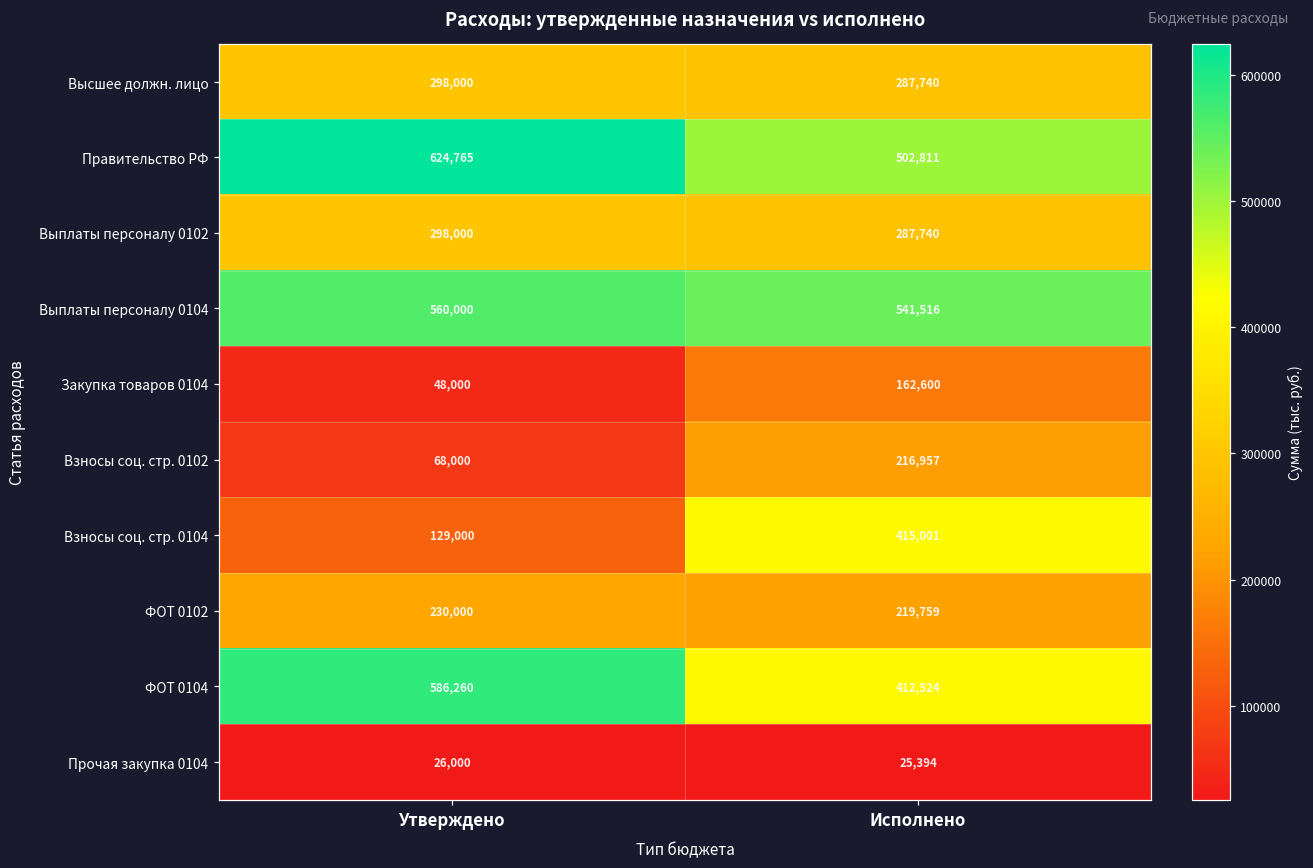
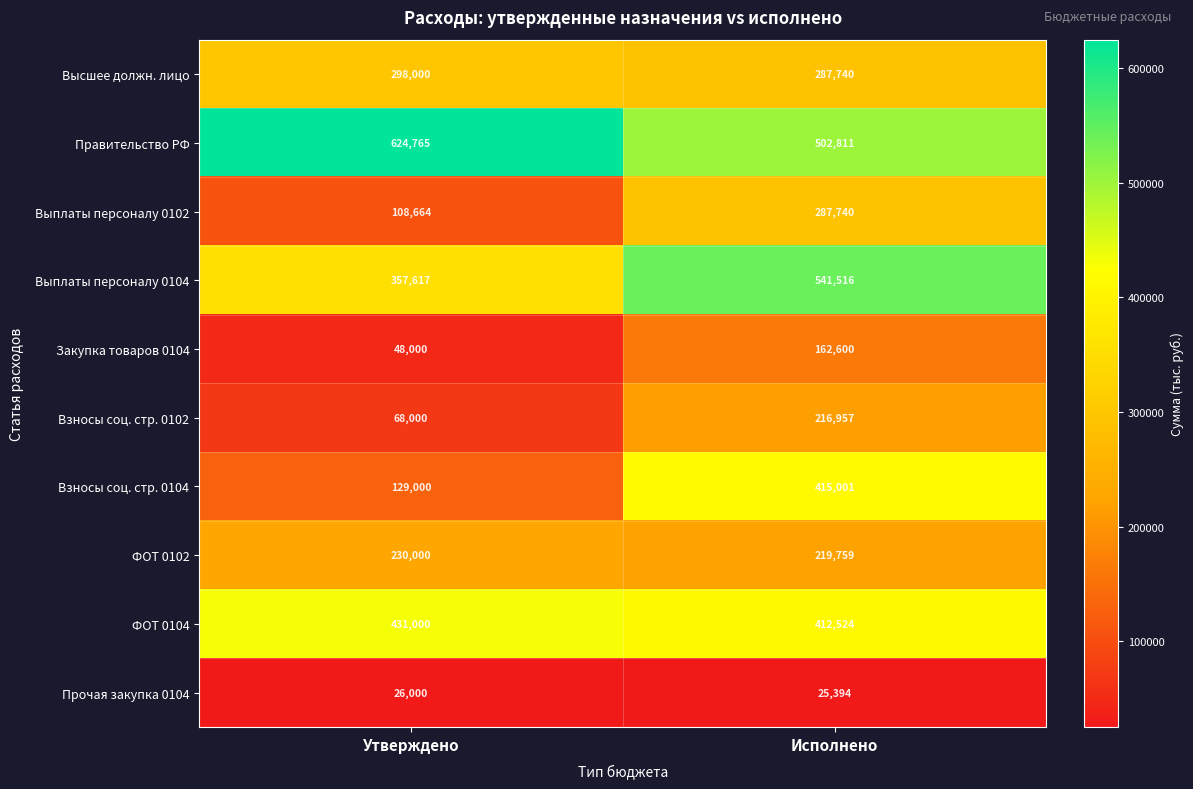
Выплаты персоналу 0102, Утверждено: 298,000 -> 108,664
Выплаты персоналу 0104, Утверждено: 560,000 -> 357,617
ФОТ 0104, Утверждено: 586,260 -> 431,000
